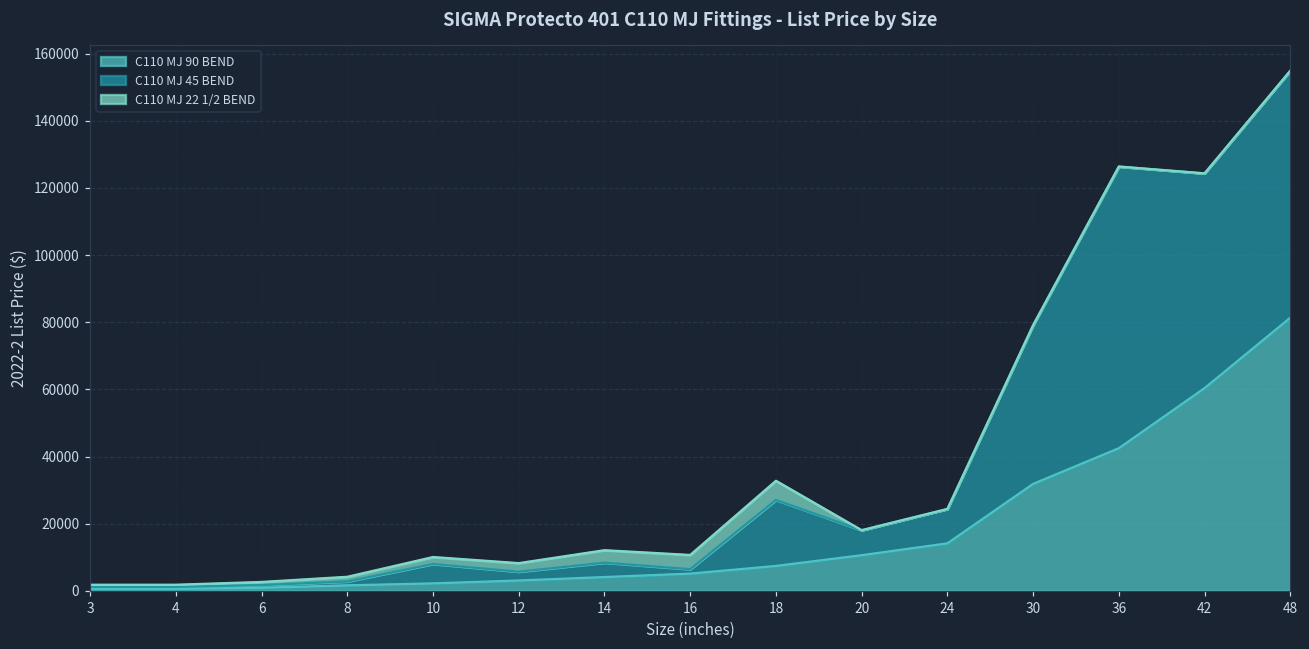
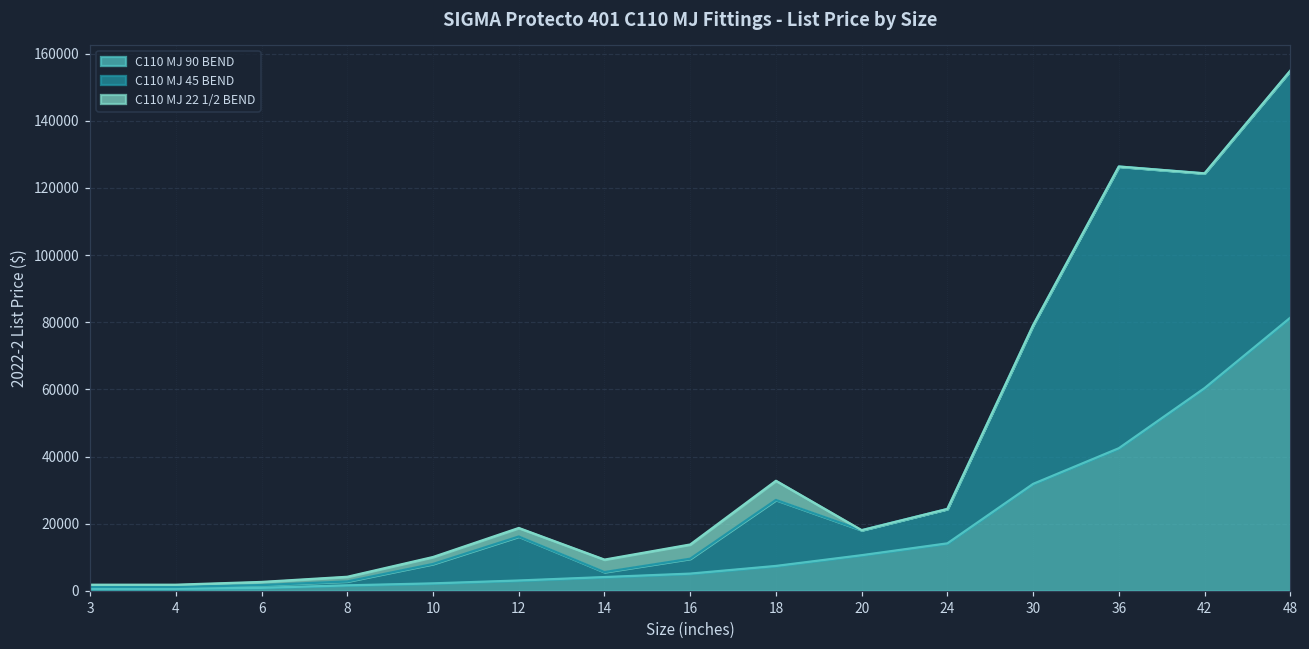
C110 MJ 45 BEND, 12: 3000 -> 13000
C110 MJ 45 BEND, 14: 4000 -> 1000
C110 MJ 45 BEND, 16: 1000 -> 4000
